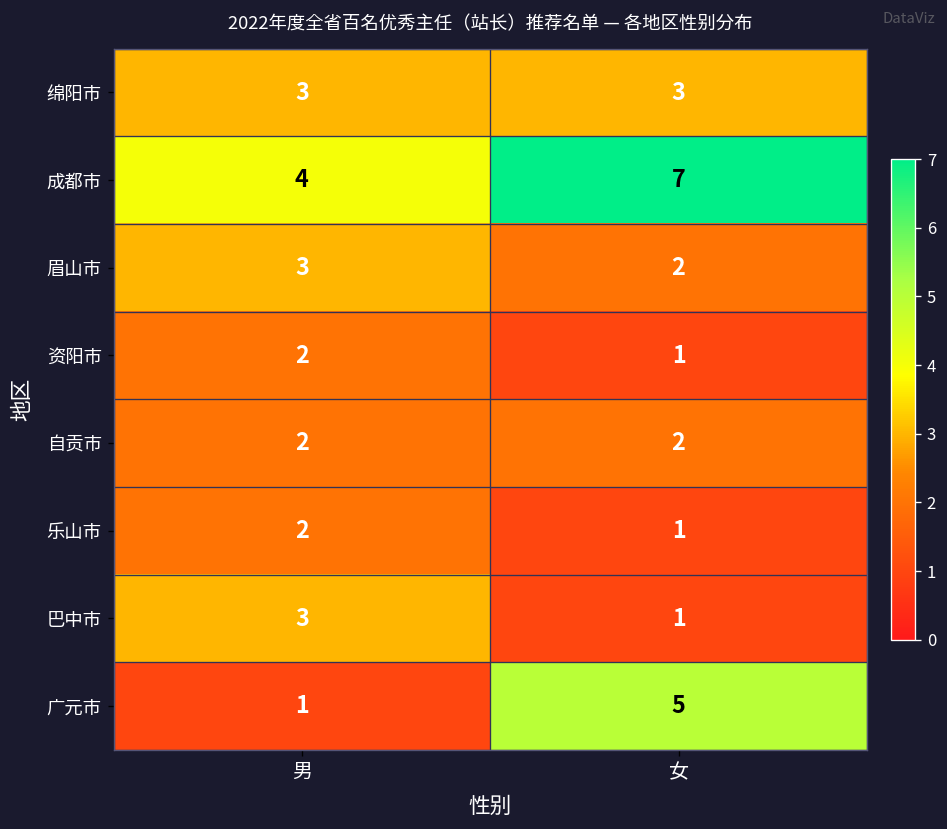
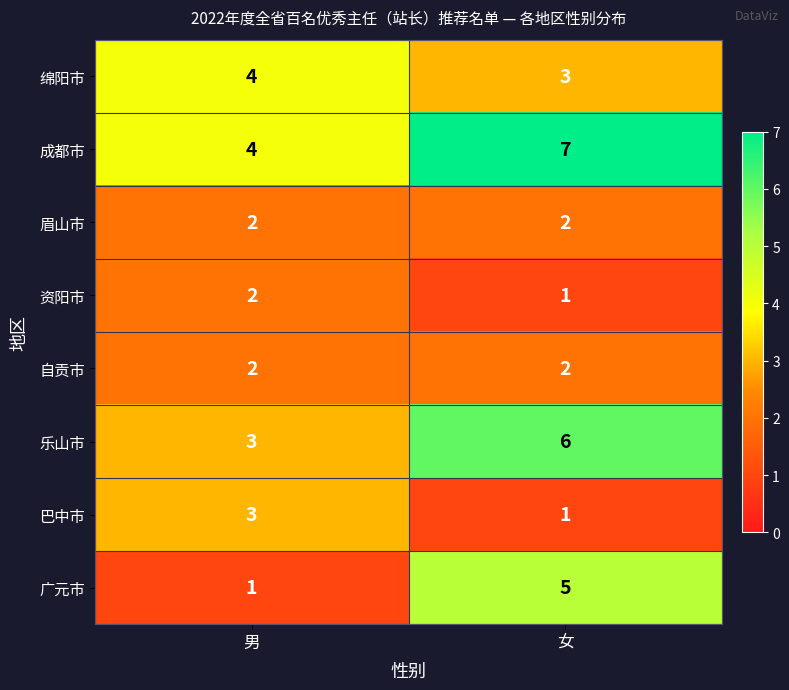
绵阳市, 男: 3 -> 4
眉山市, 男: 3 -> 2
乐山市, 男: 2 -> 3
乐山市, 女: 1 -> 6
